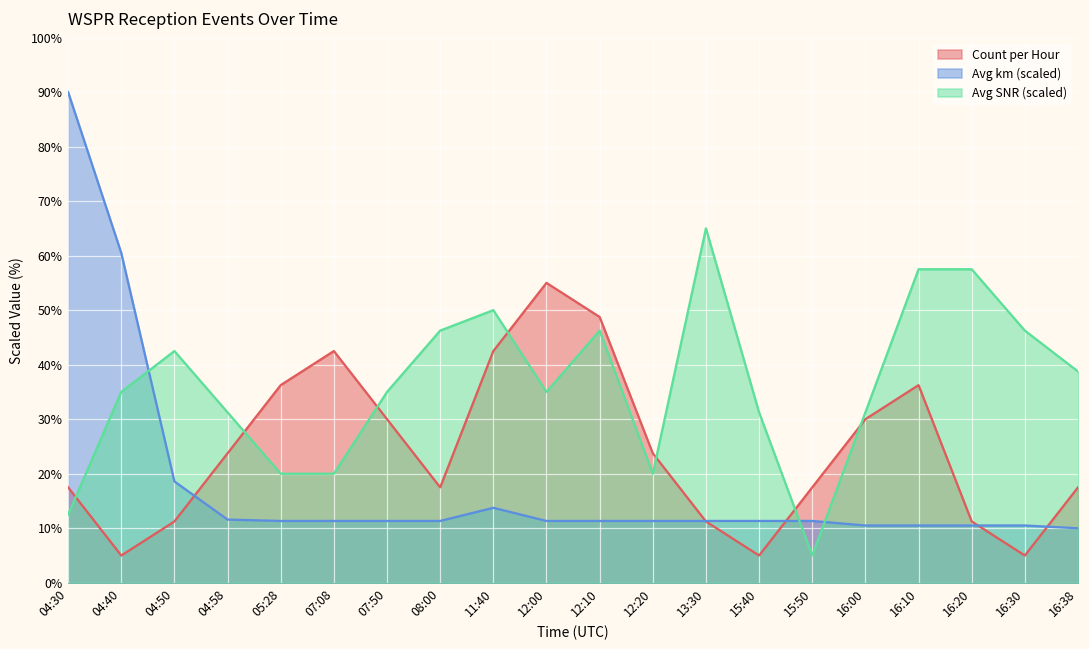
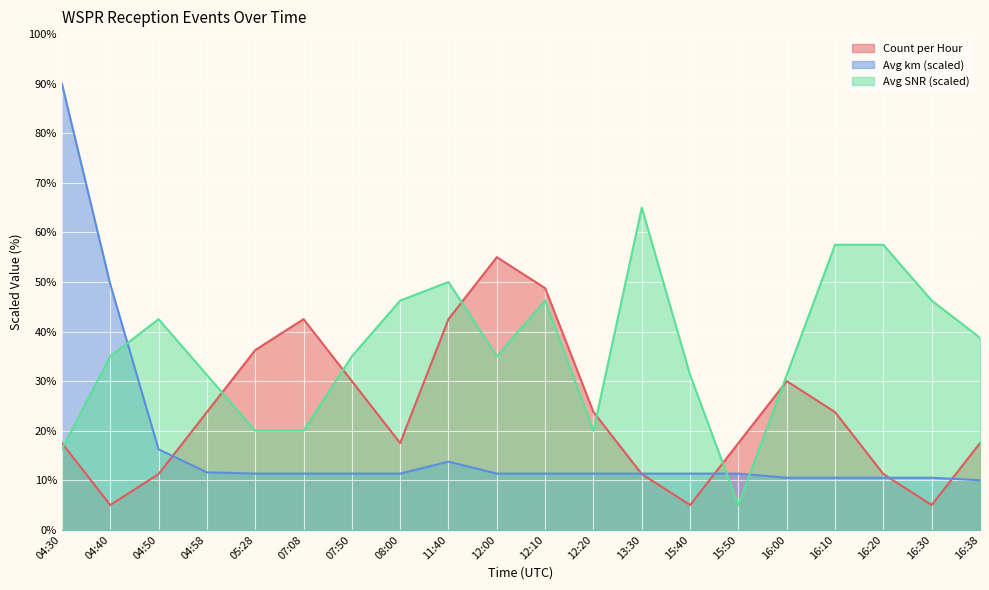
Avg SNR (scaled), 04:30: 13% -> 16%
Avg km (scaled), 04:40: 60% -> 50%
Avg km (scaled), 04:50: 19% -> 16%
Count per Hour, 16:10: 36% -> 24%
